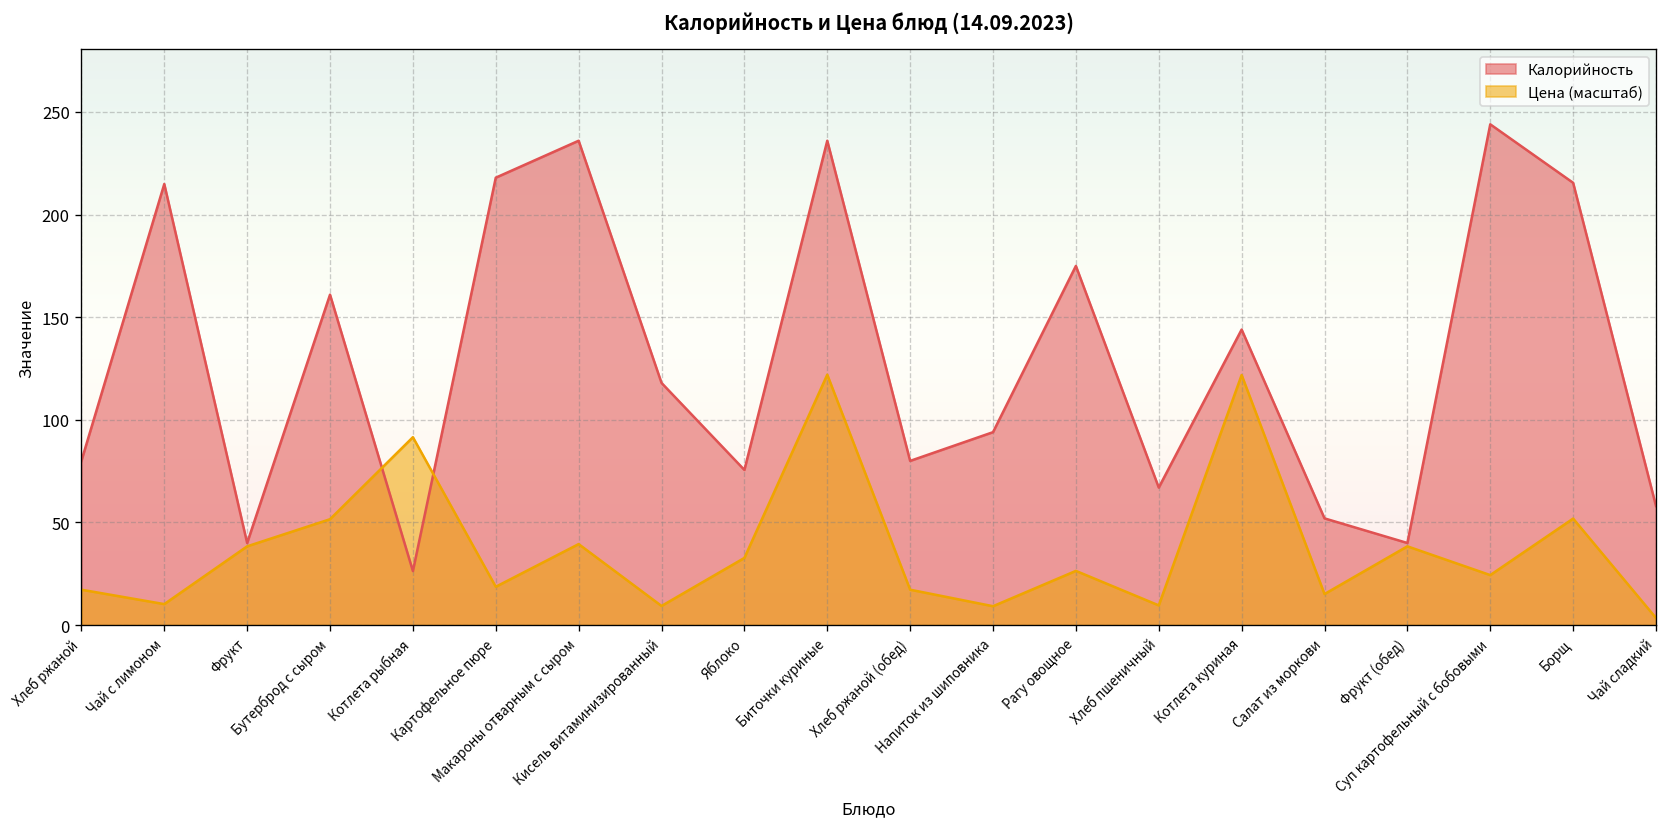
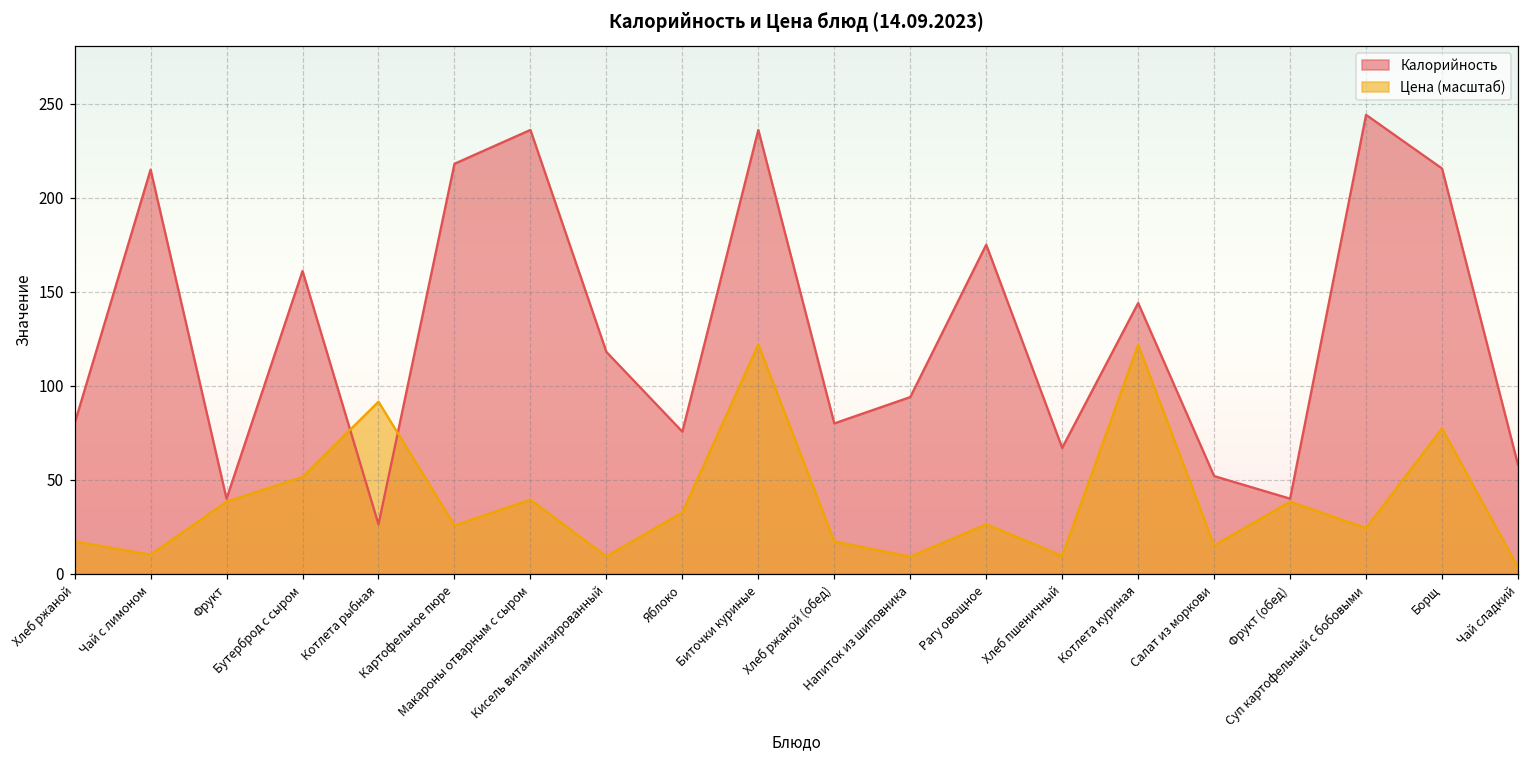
Цена (масштаб), Картофельное пюре: 19 -> 26
Цена (масштаб), Борщ: 52 -> 77
